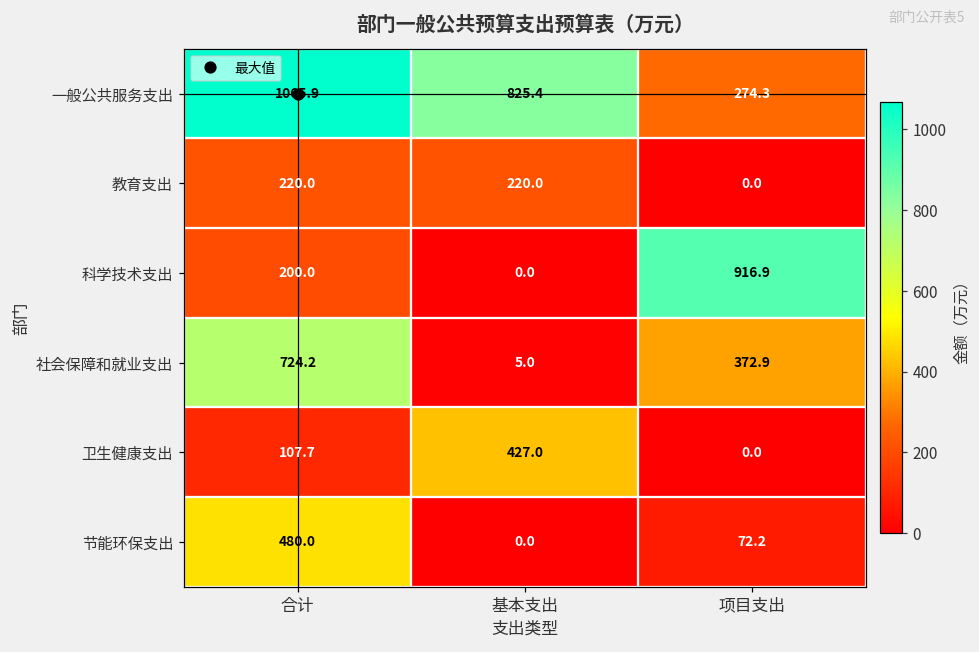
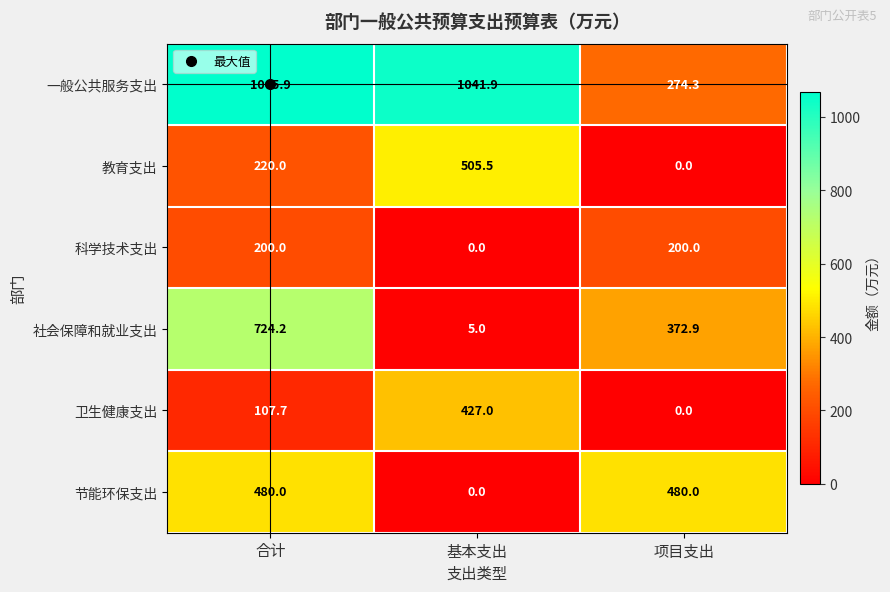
一般公共服务支出, 基本支出: 825.4 -> 1041.9
教育支出, 基本支出: 220.0 -> 505.5
科学技术支出, 项目支出: 916.9 -> 200.0
节能环保支出, 项目支出: 72.2 -> 480.0
